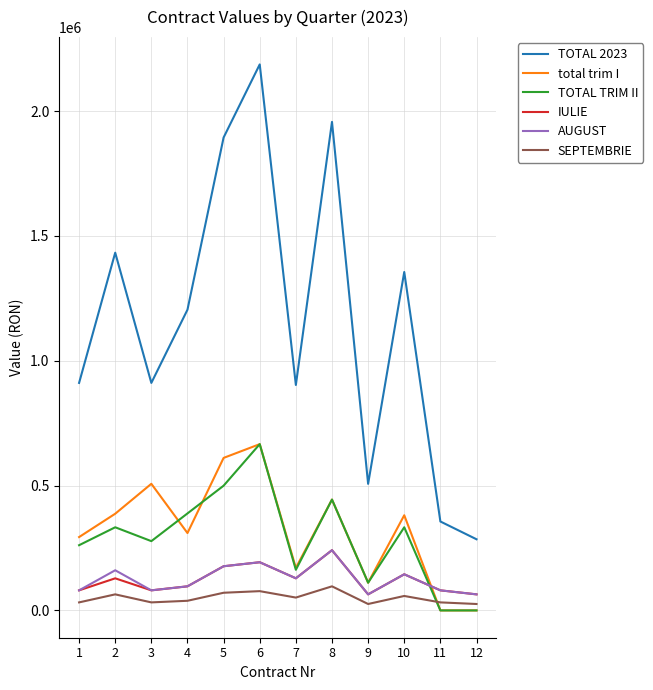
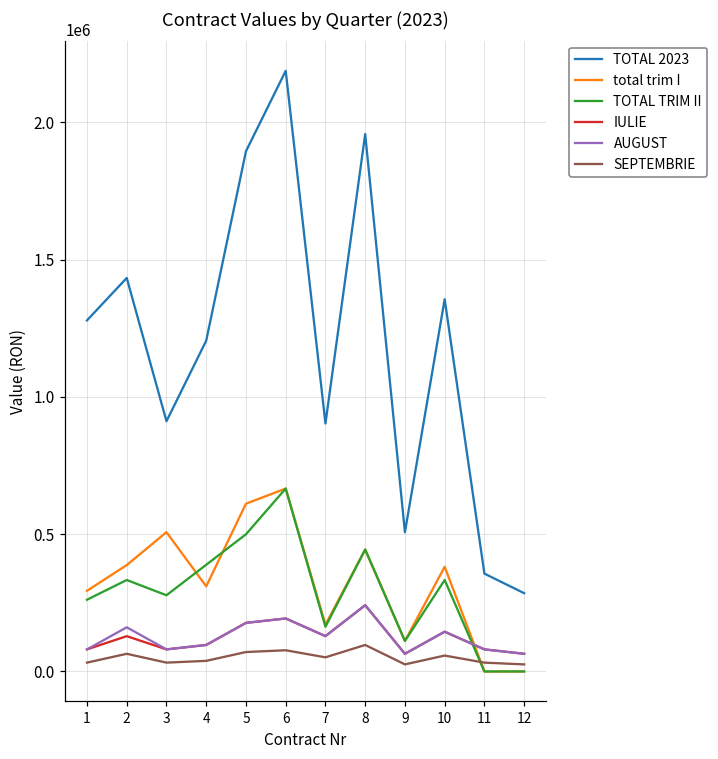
TOTAL 2023, 1: 910000 -> 1280000
